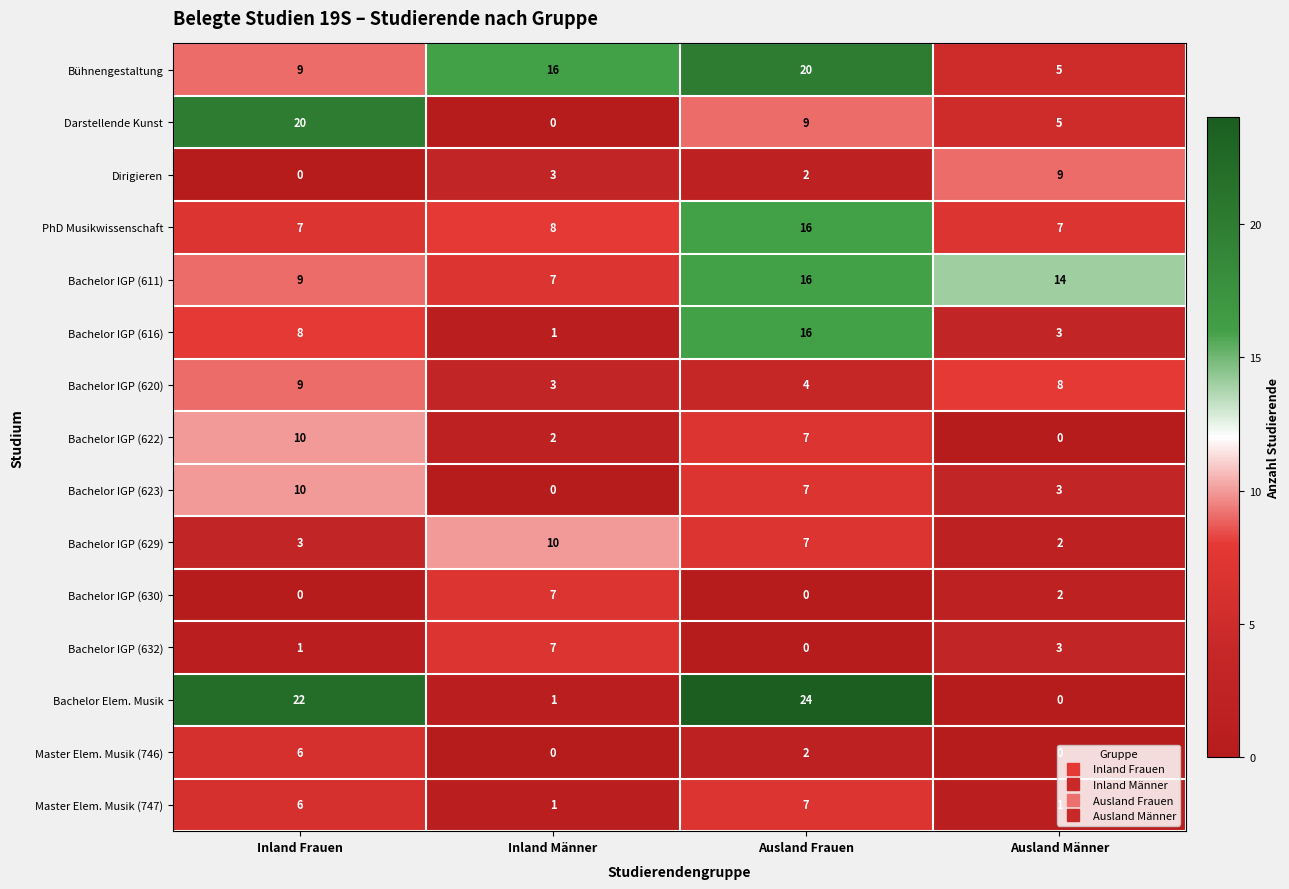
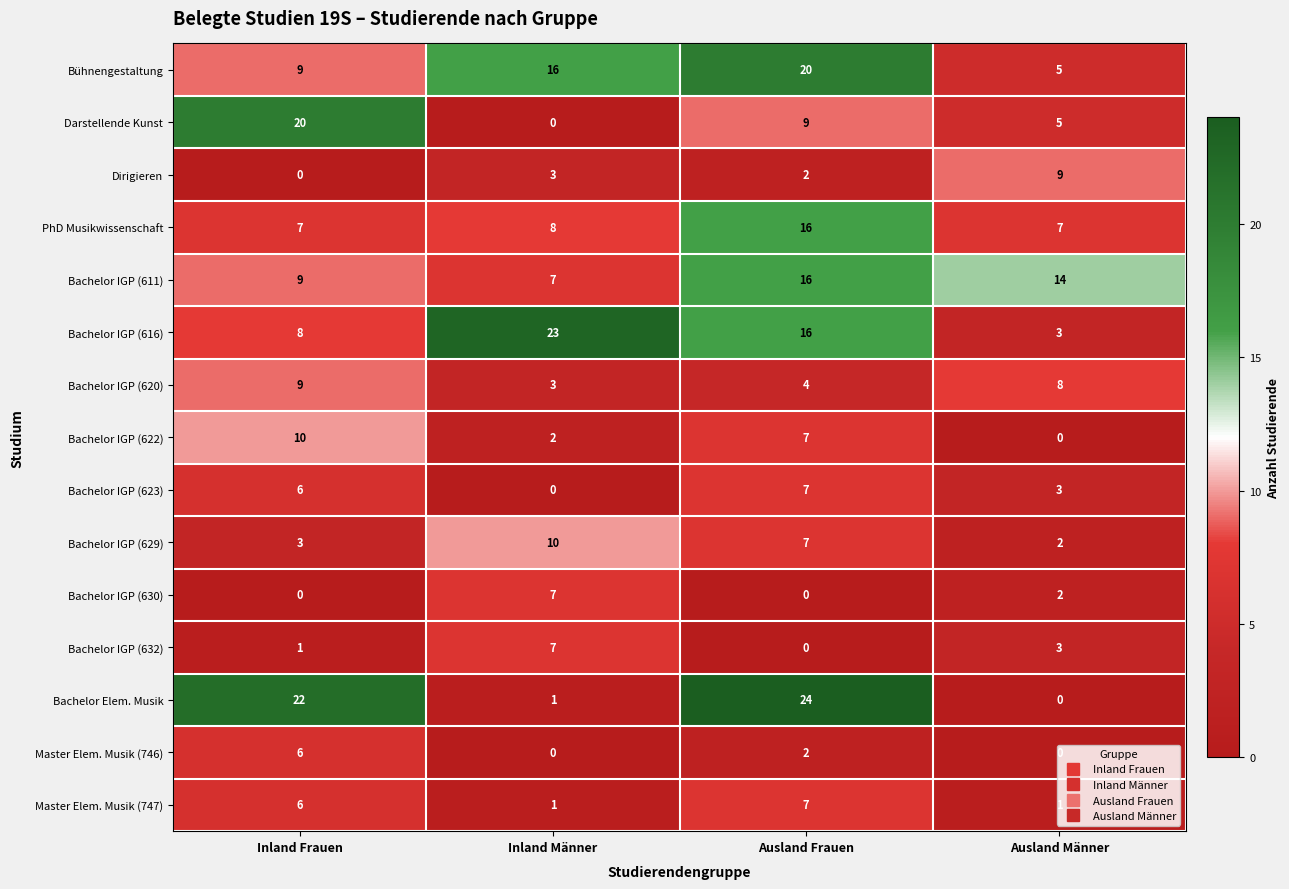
Bachelor IGP (616), Inland Männer: 1 -> 23
Bachelor IGP (623), Inland Frauen: 10 -> 6
